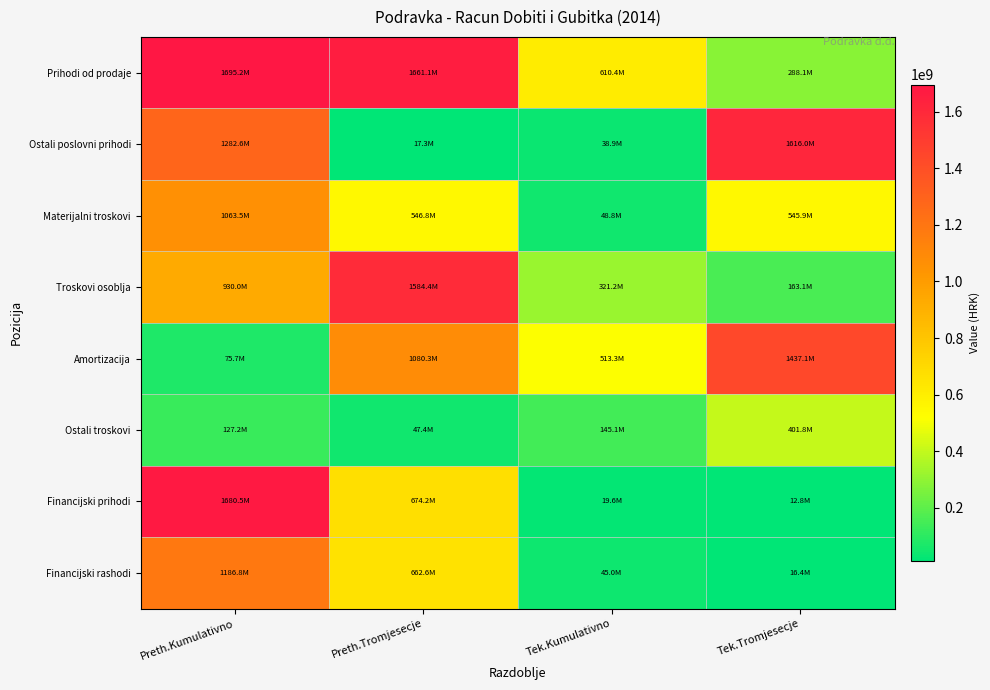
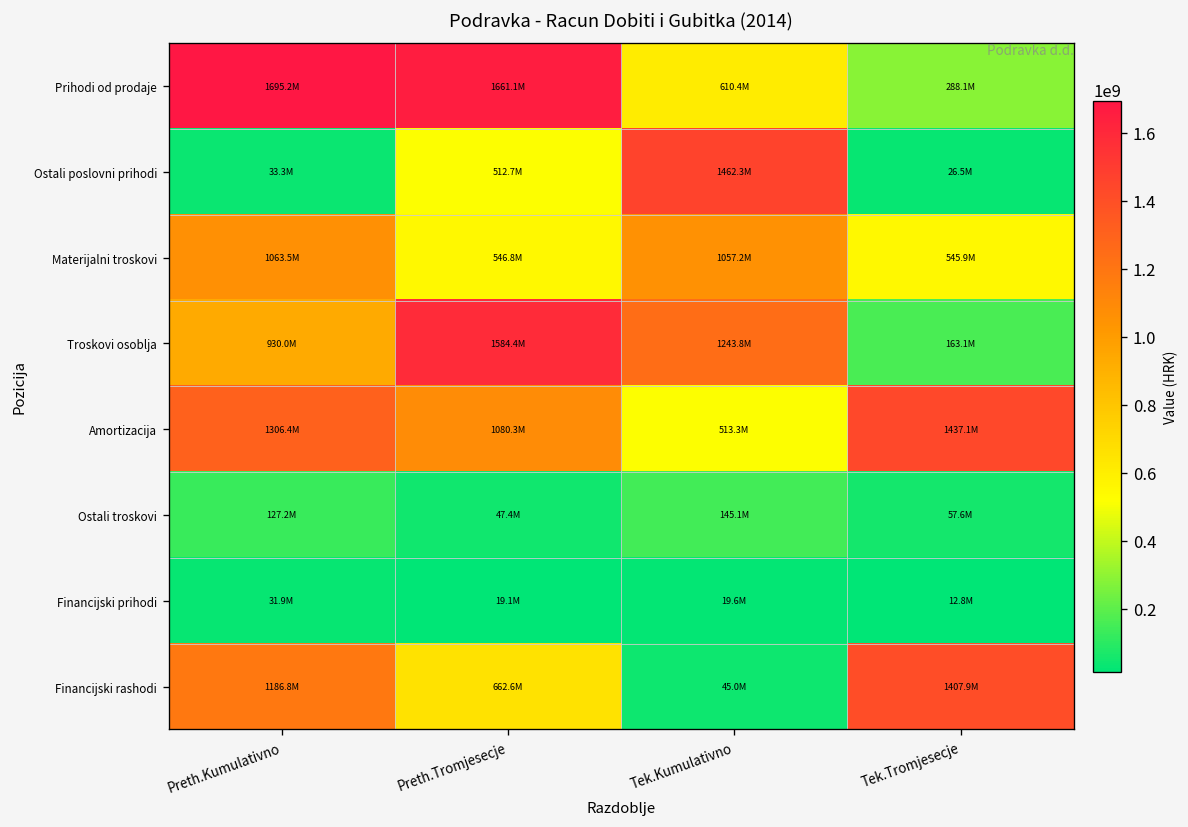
Ostali poslovni prihodi, Preth.Kumulativno: 1282.6M -> 33.3M
Ostali poslovni prihodi, Preth.Tromjesecje: 17.3M -> 512.7M
Ostali poslovni prihodi, Tek.Kumulativno: 38.9M -> 1462.3M
Ostali poslovni prihodi, Tek.Tromjesecje: 1616.0M -> 26.5M
Materijalni troskovi, Tek.Kumulativno: 48.8M -> 1057.2M
Troskovi osoblja, Tek.Kumulativno: 321.2M -> 1243.8M
Amortizacija, Preth.Kumulativno: 75.7M -> 1306.4M
Ostali troskovi, Tek.Tromjesecje: 401.8M -> 57.6M
Financijski prihodi, Preth.Kumulativno: 1680.5M -> 31.9M
Financijski prihodi, Preth.Tromjesecje: 674.2M -> 19.1M
Financijski rashodi, Tek.Tromjesecje: 16.4M -> 1407.9M
